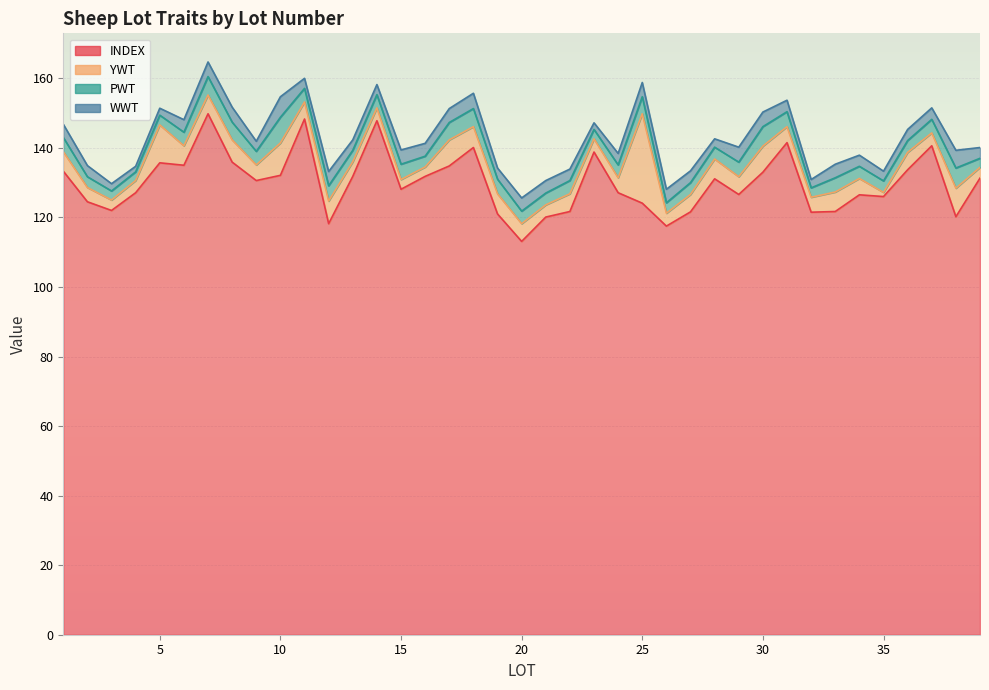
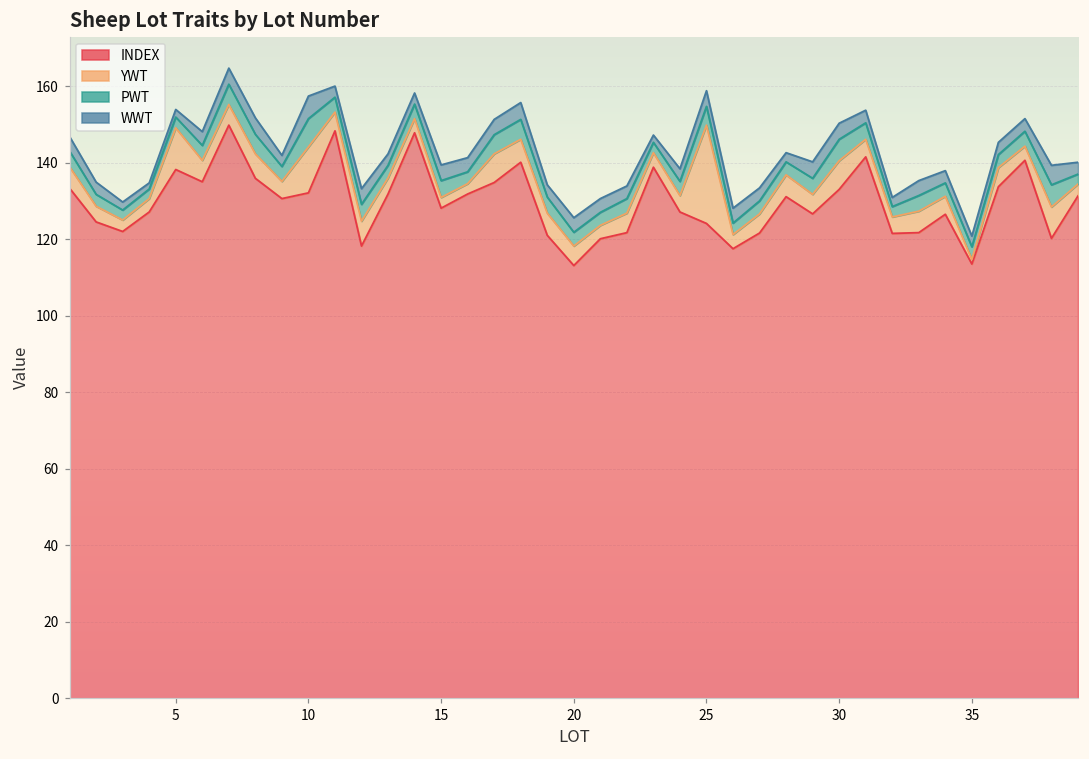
INDEX, 5: 136 -> 138
YWT, 10: 9 -> 12
INDEX, 35: 126 -> 114
